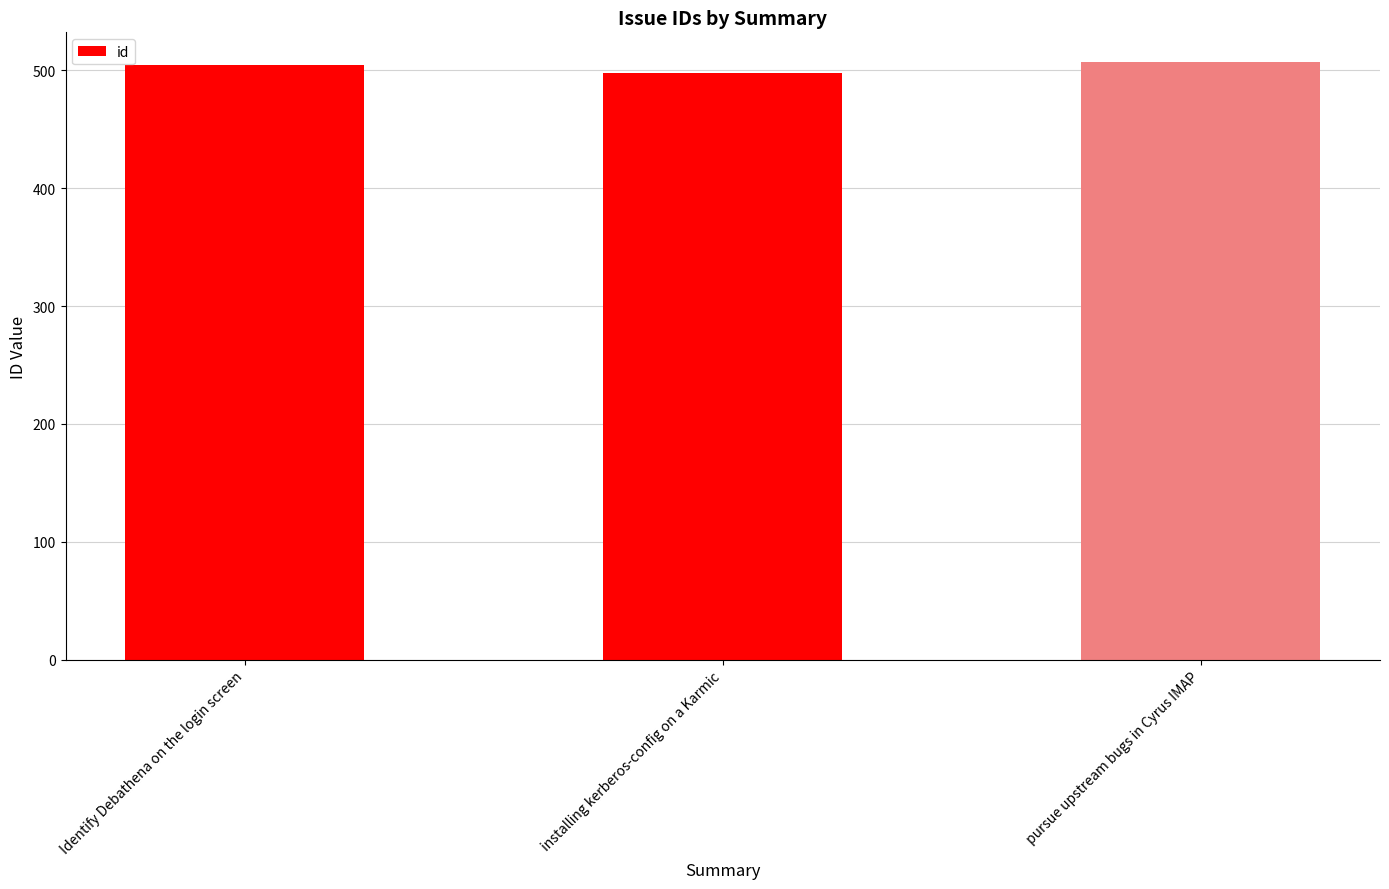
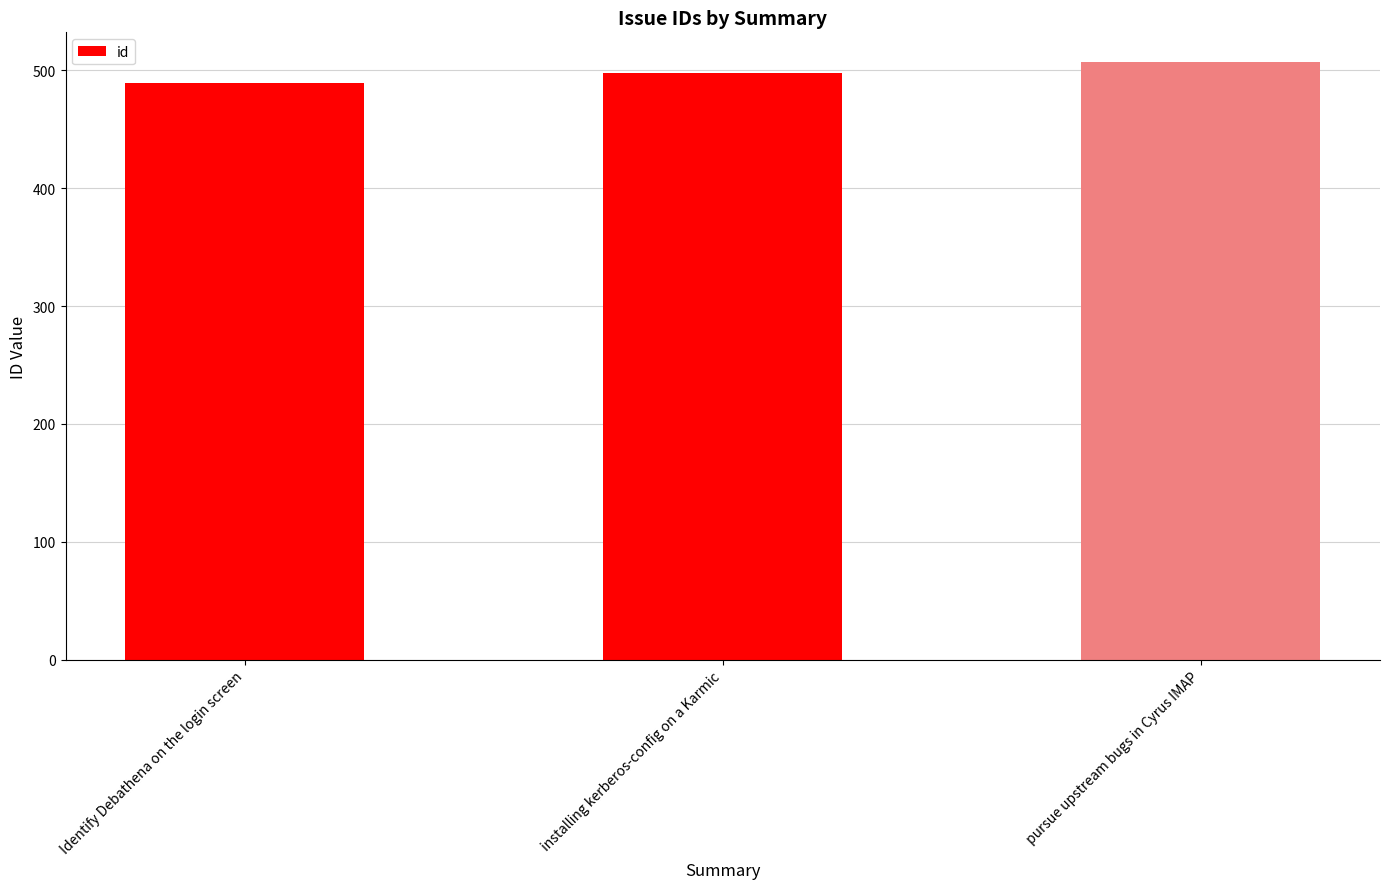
Identify Debathena on the login screen: 505 -> 489
